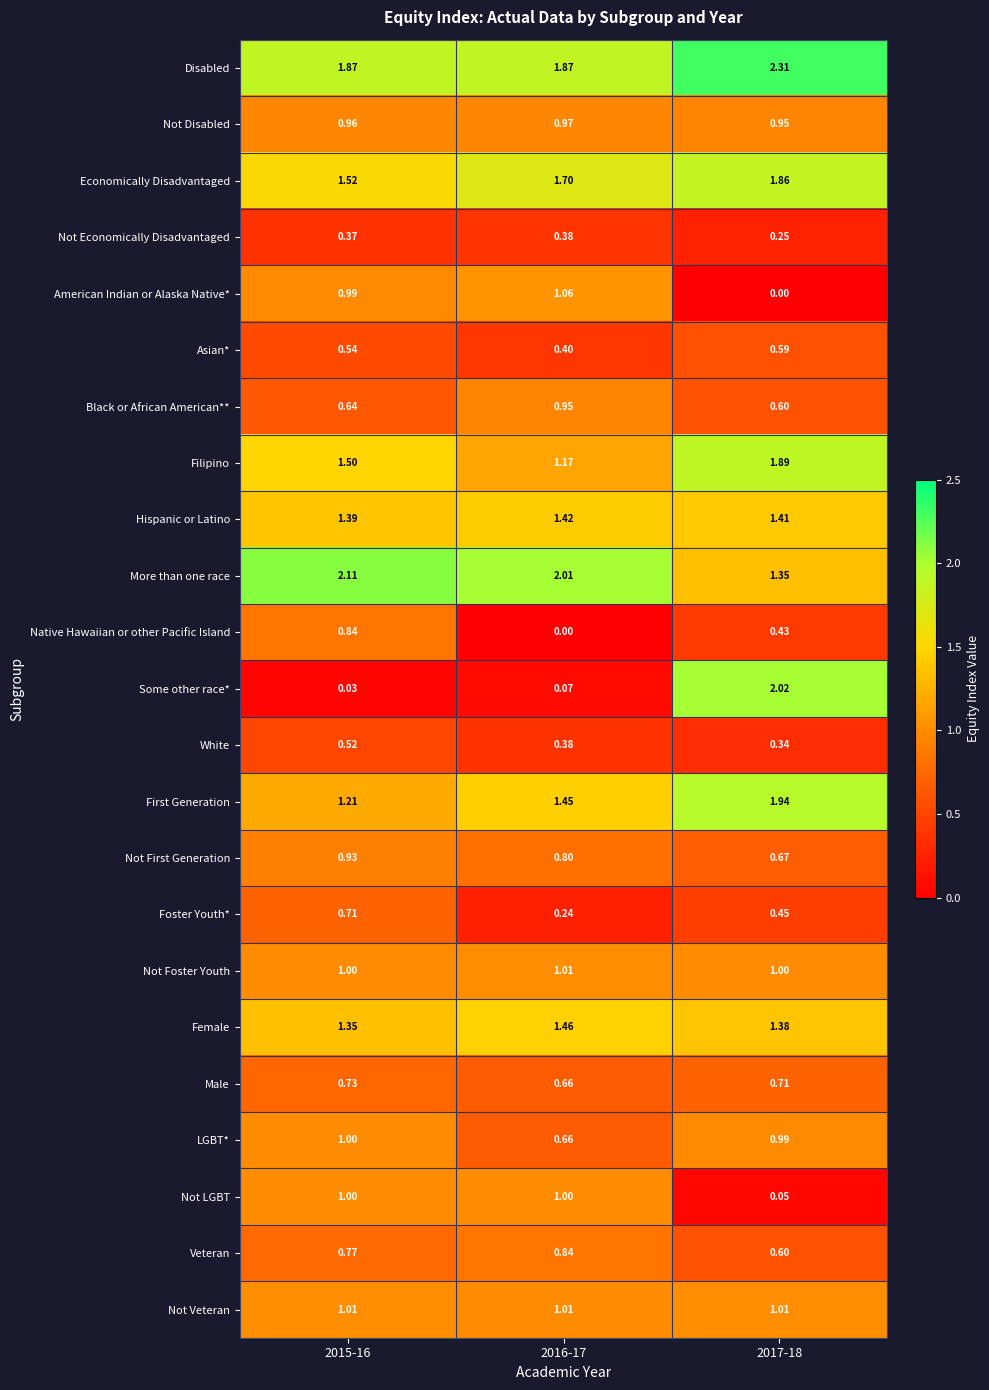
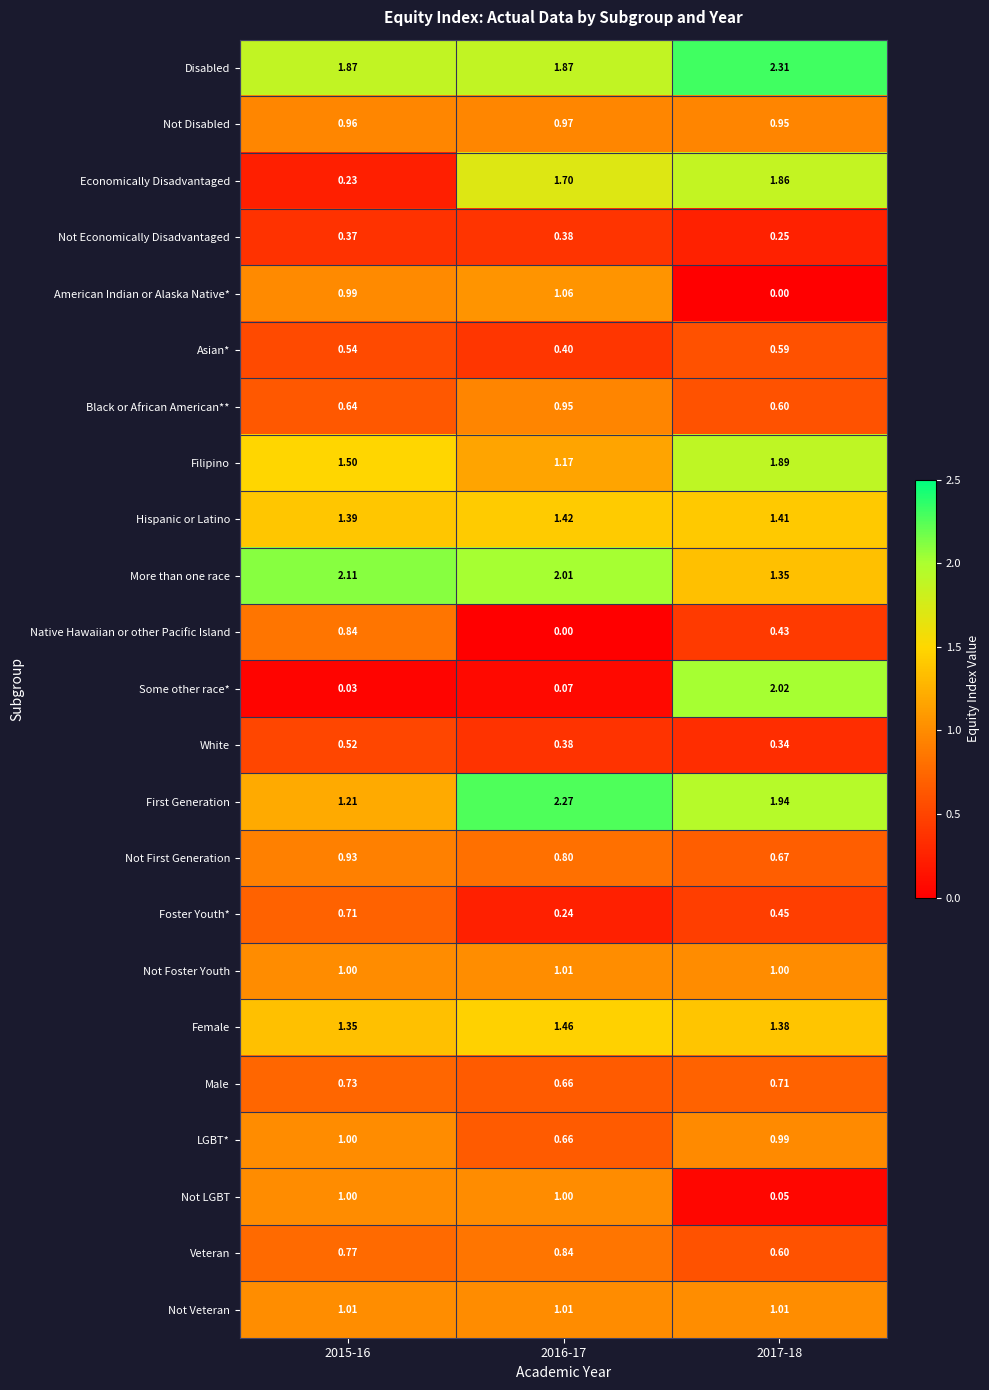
Economically Disadvantaged, 2015-16: 1.52 -> 0.23
First Generation, 2016-17: 1.45 -> 2.27
